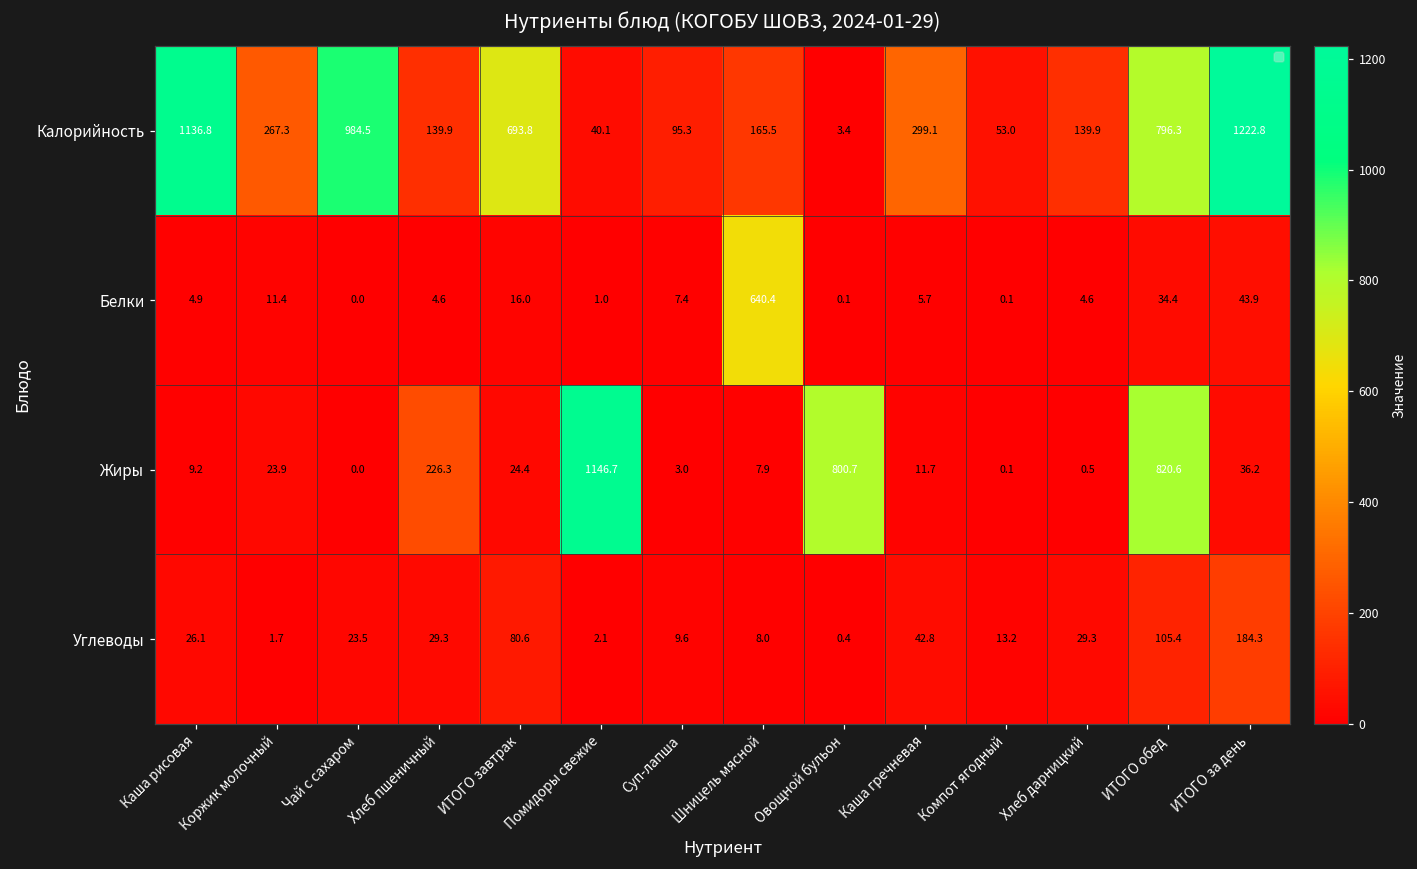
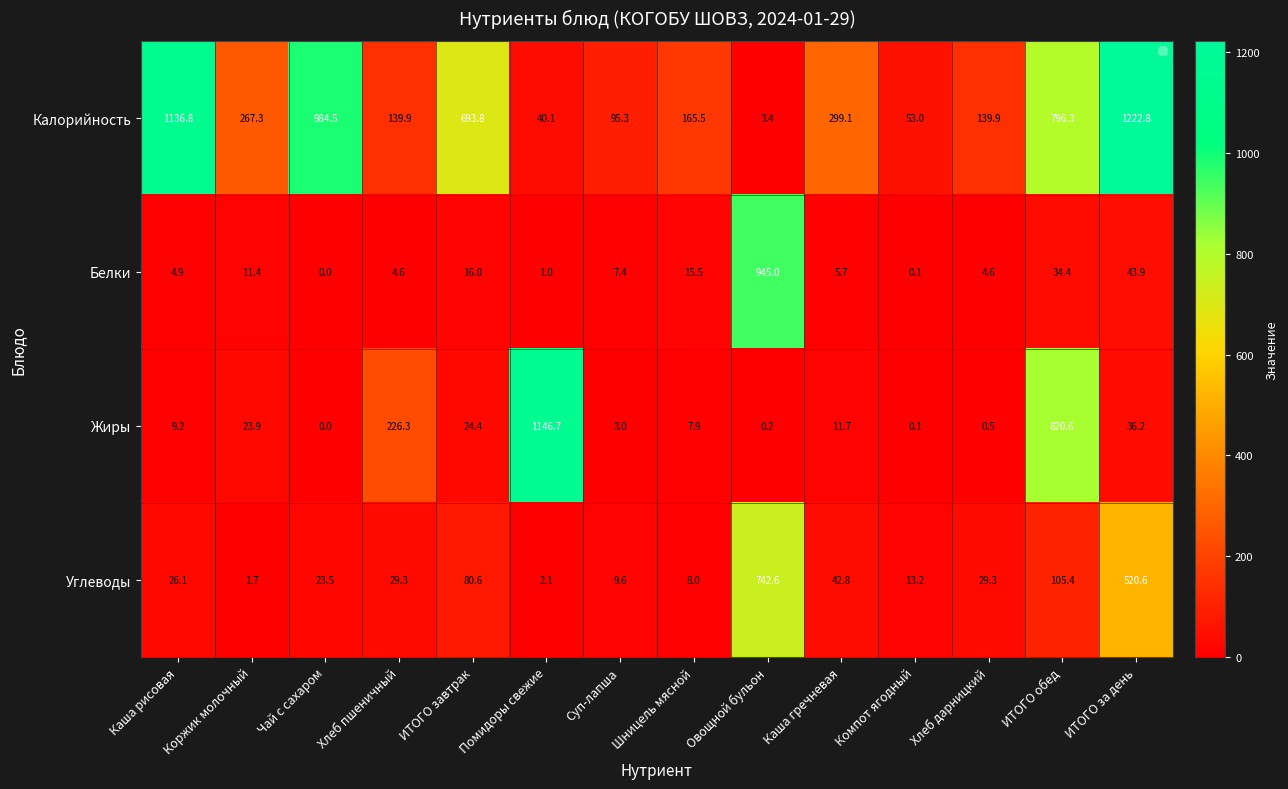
Белки, Шницель мясной: 640.4 -> 15.5
Белки, Овощной бульон: 0.1 -> 945.0
Жиры, Овощной бульон: 800.7 -> 0.2
Углеводы, Овощной бульон: 0.4 -> 742.6
Углеводы, ИТОГО за день: 184.3 -> 520.6
